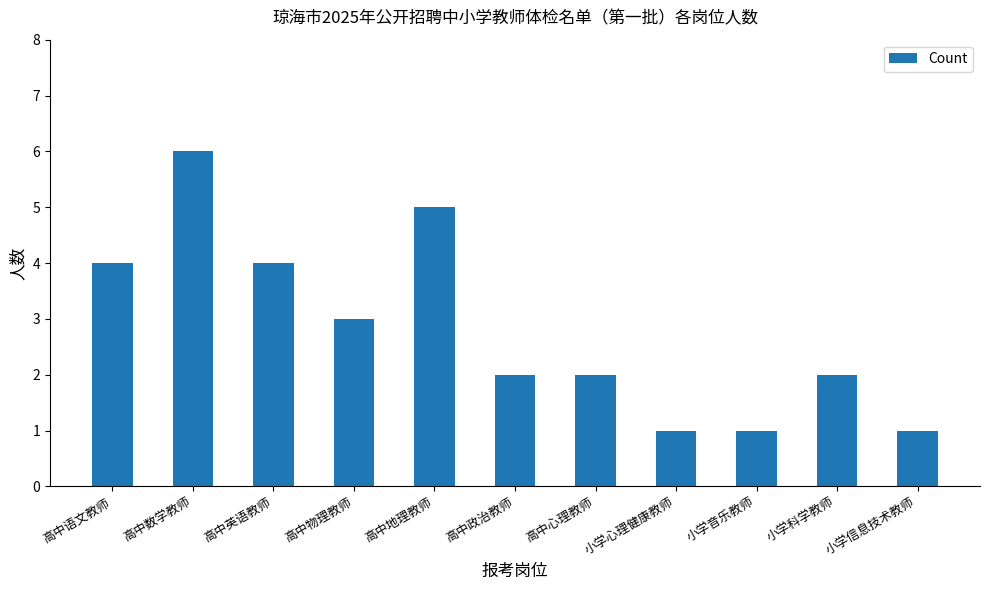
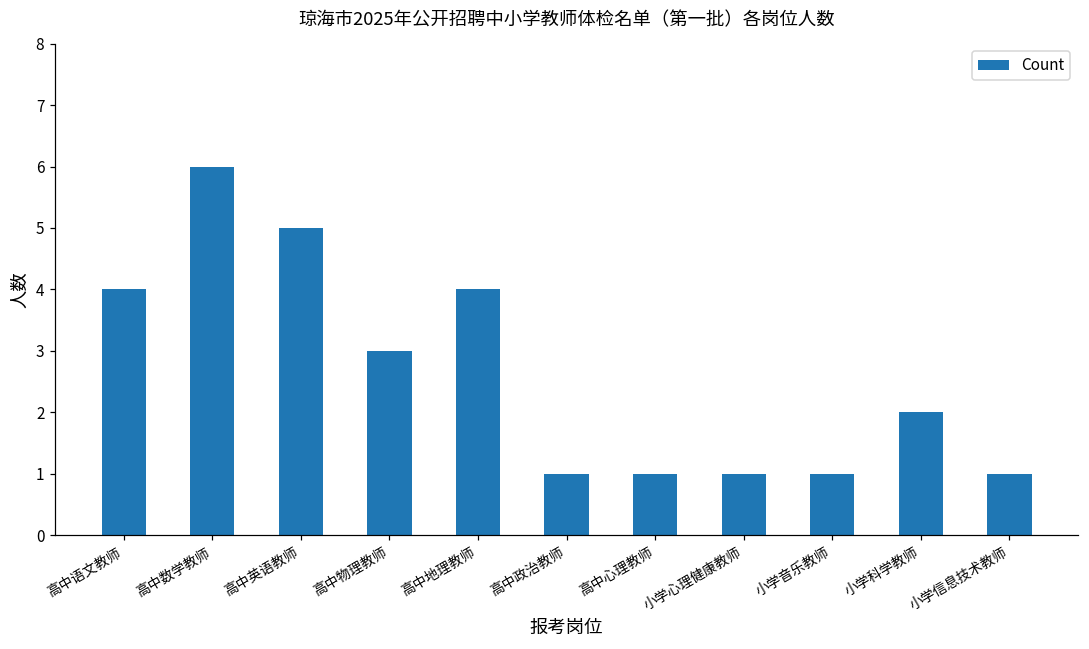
高中英语教师: 4 -> 5
高中地理教师: 5 -> 4
高中政治教师: 2 -> 1
高中心理教师: 2 -> 1
